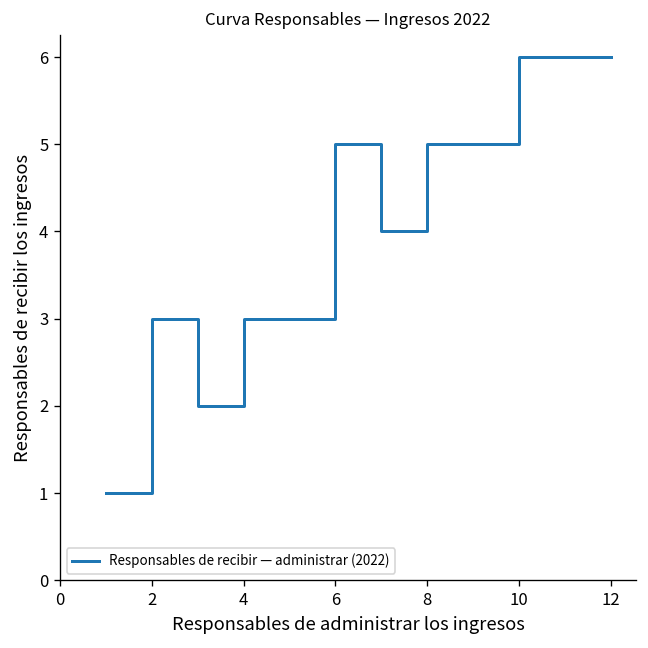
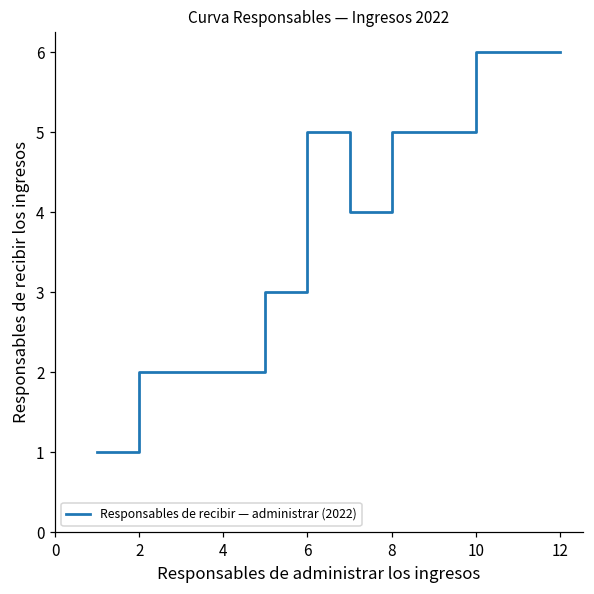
2: 3 -> 2
4: 3 -> 2
